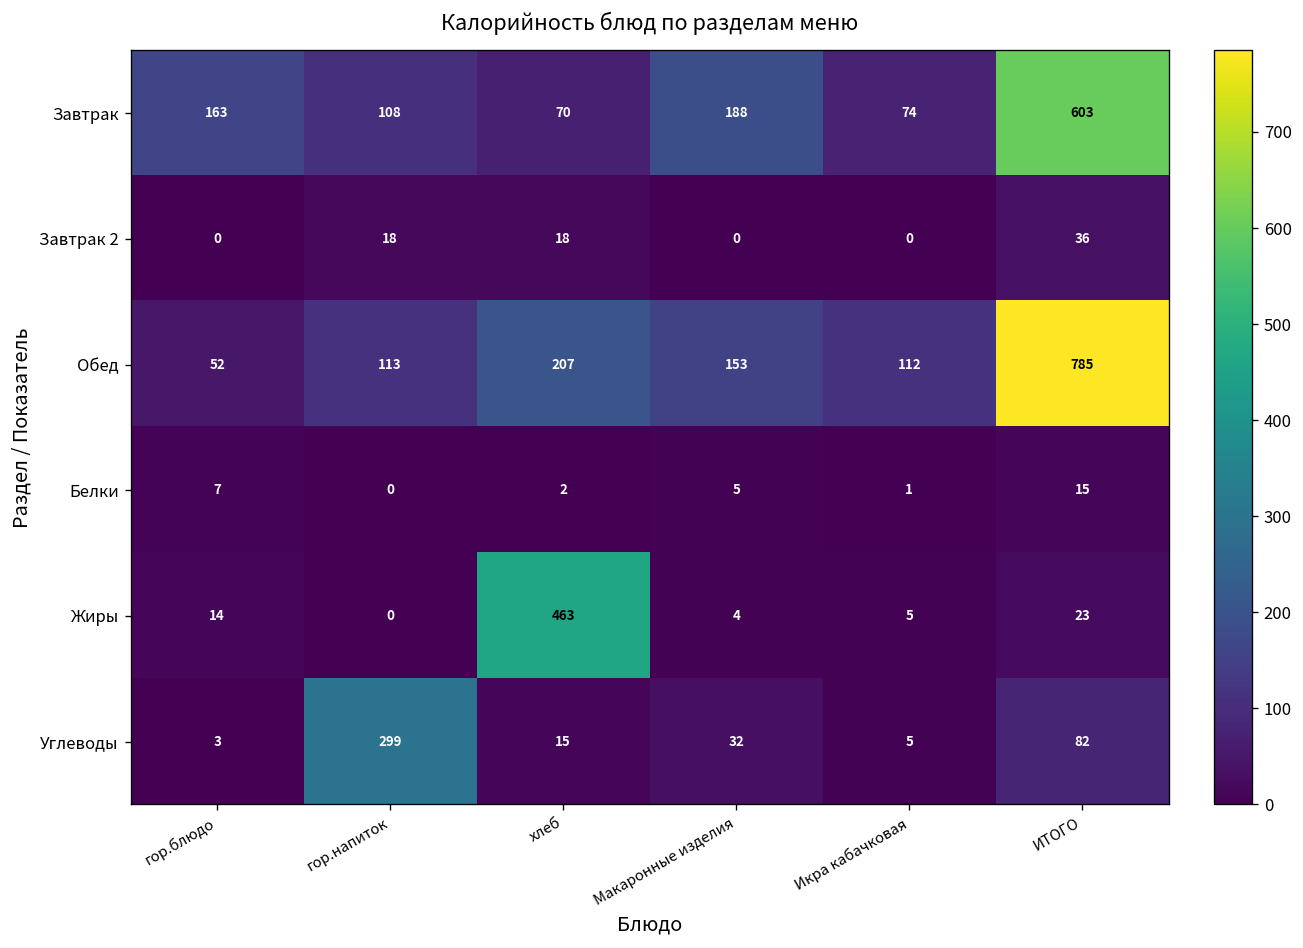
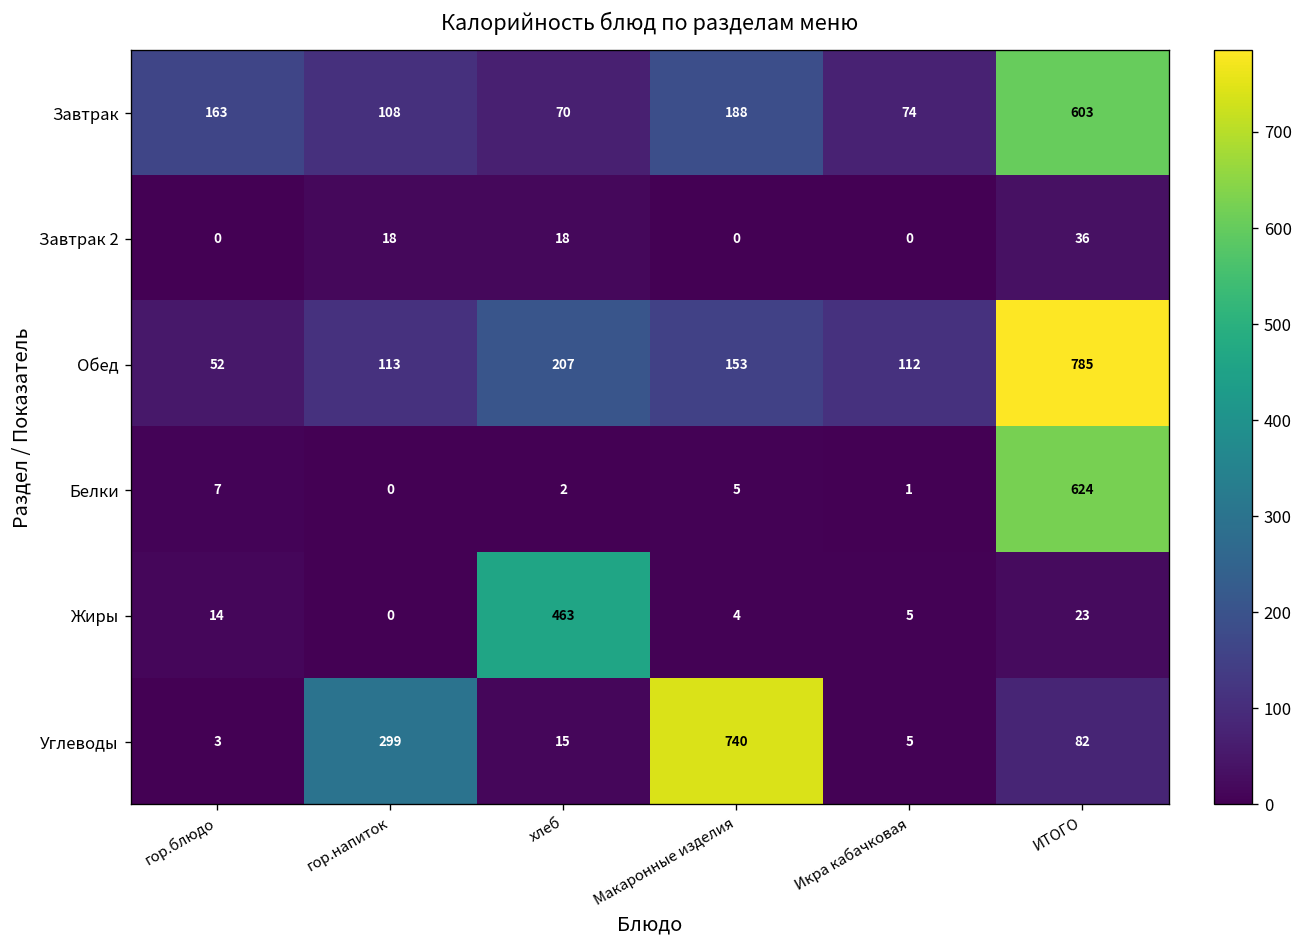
Белки, ИТОГО: 15 -> 624
Углеводы, Макаронные изделия: 32 -> 740
